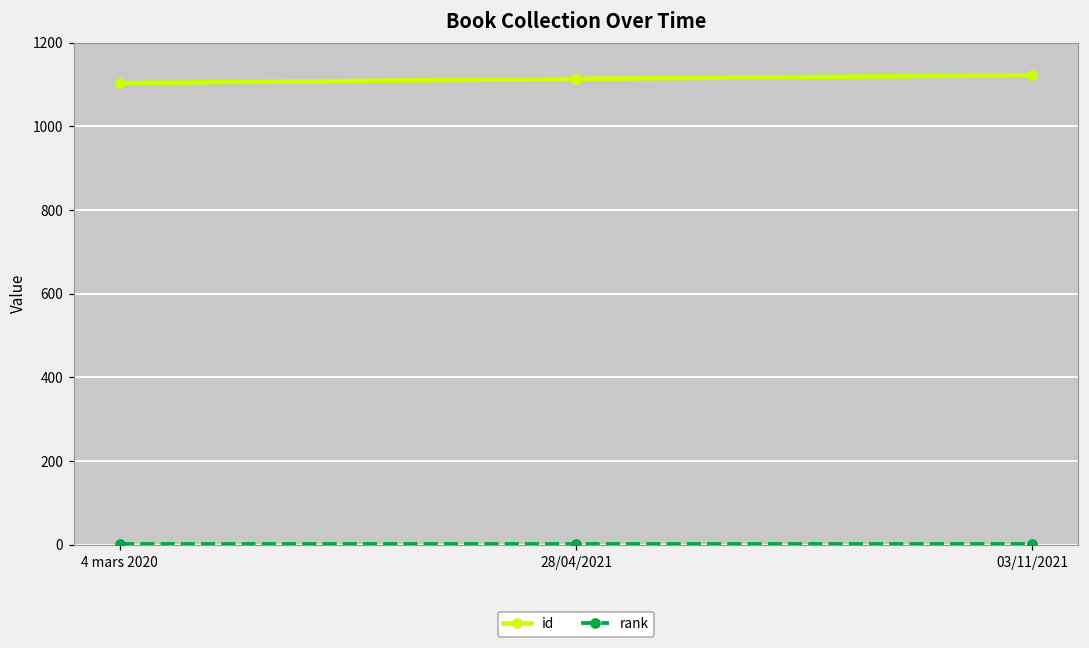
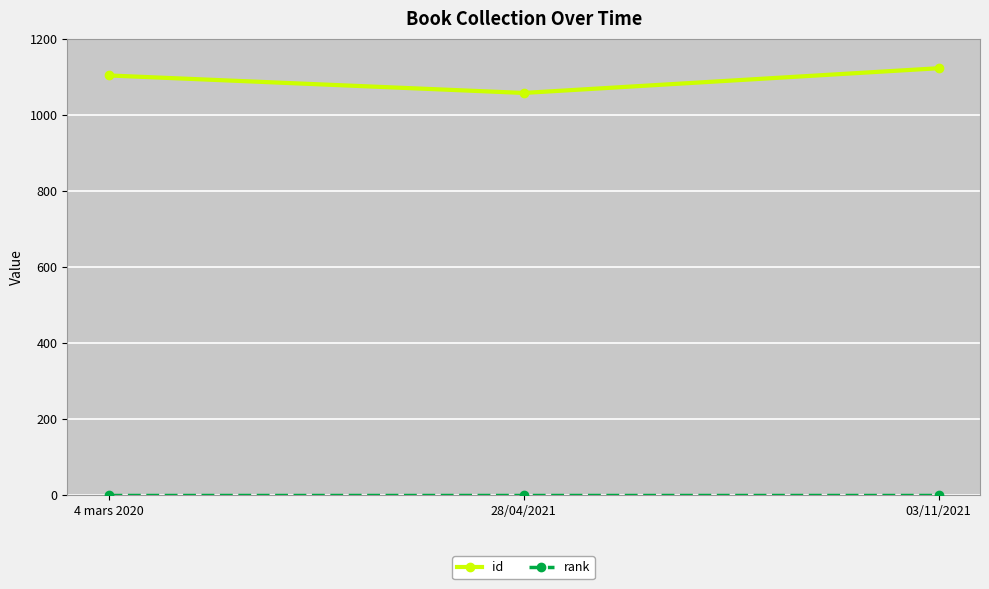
id, 28/04/2021: 1110 -> 1060
